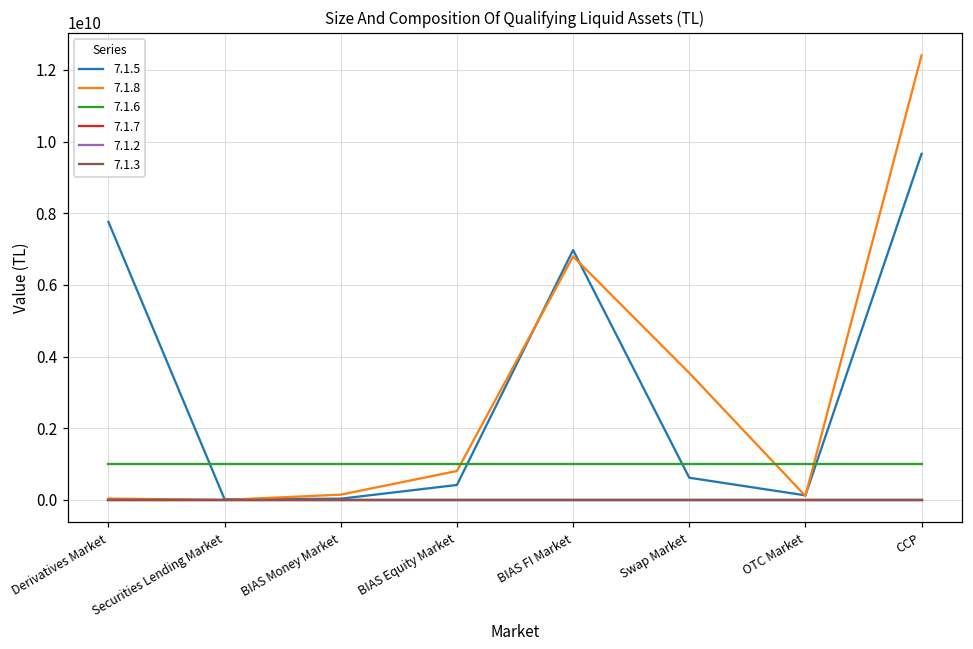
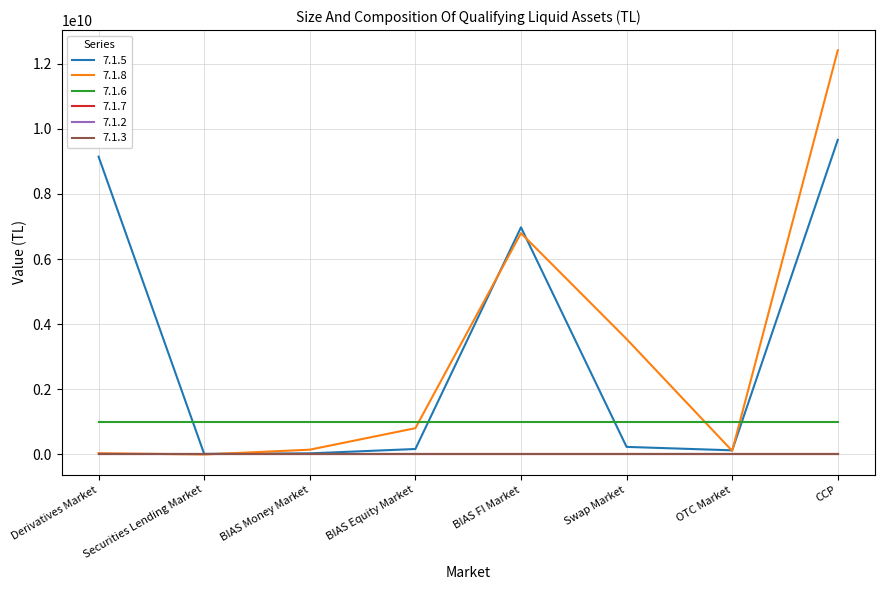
7.1.5, Derivatives Market: 7800000000 -> 9100000000
7.1.5, BIAS Equity Market: 400000000 -> 200000000
7.1.5, Swap Market: 600000000 -> 200000000
